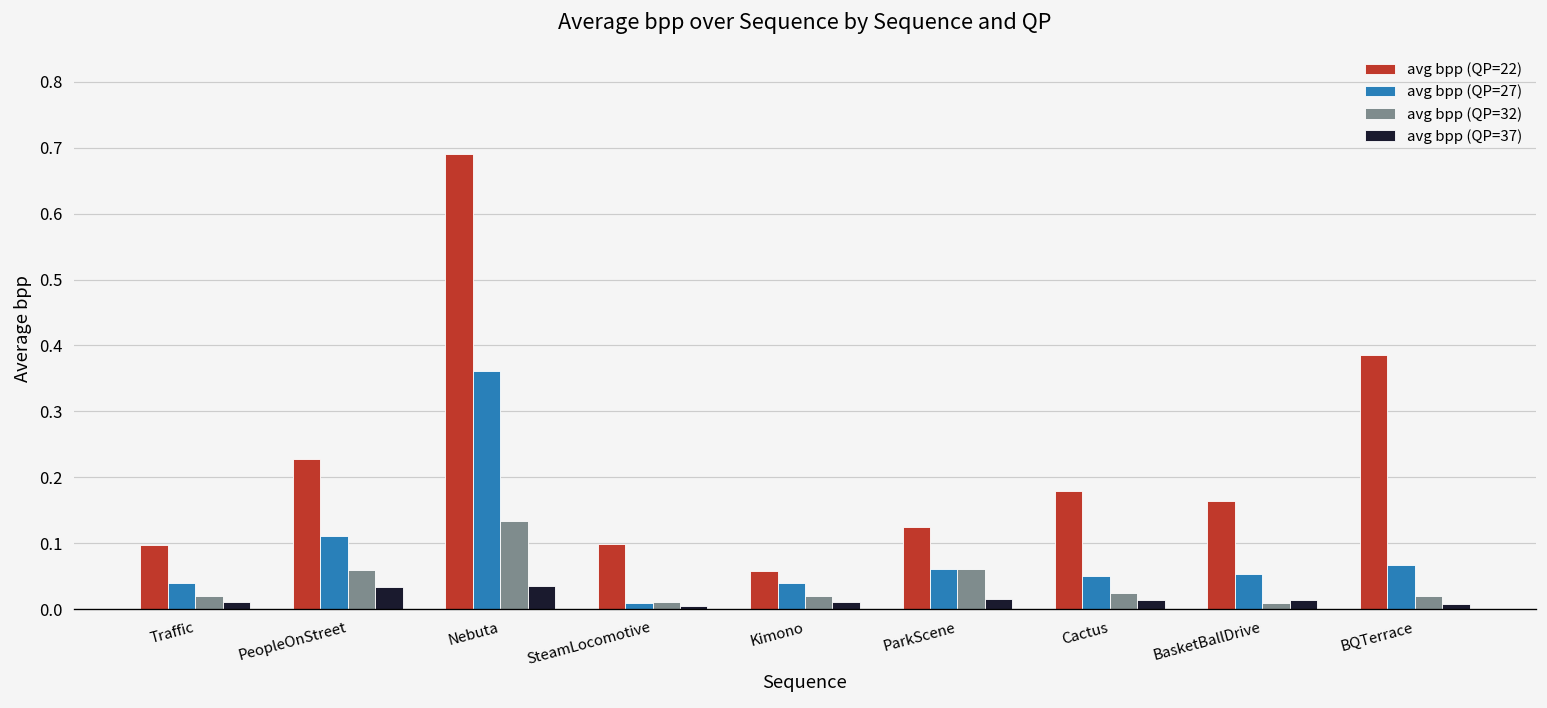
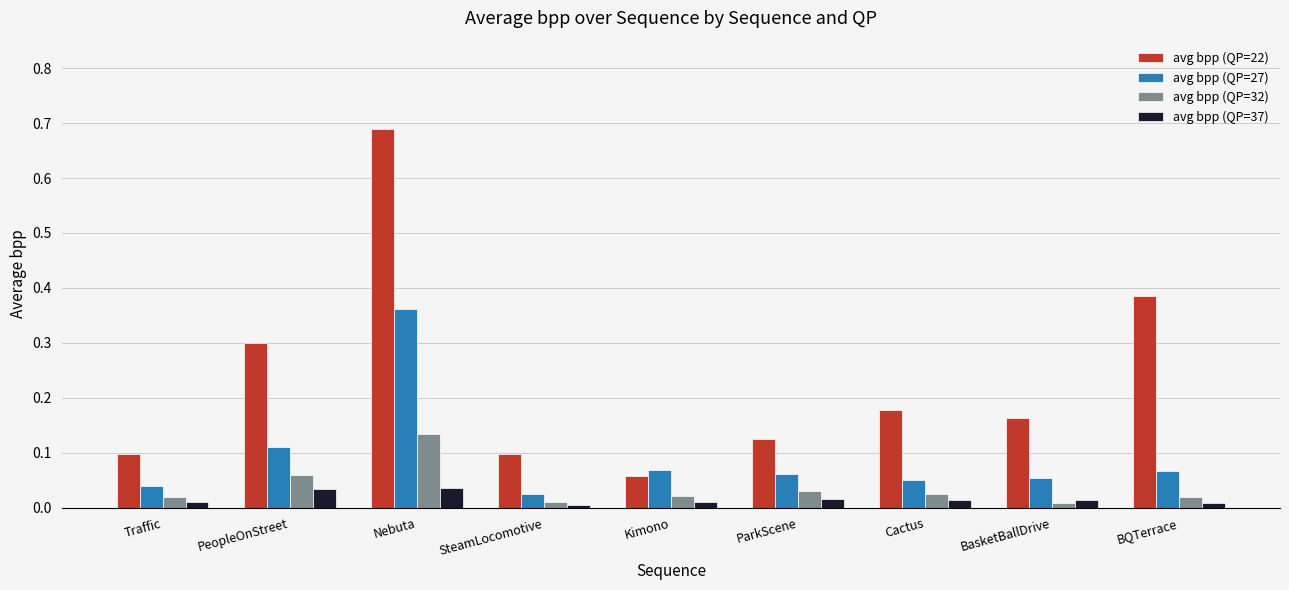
avg bpp (QP=22), PeopleOnStreet: 0.23 -> 0.30
avg bpp (QP=27), SteamLocomotive: 0.01 -> 0.02
avg bpp (QP=27), Kimono: 0.04 -> 0.07
avg bpp (QP=32), ParkScene: 0.06 -> 0.03
